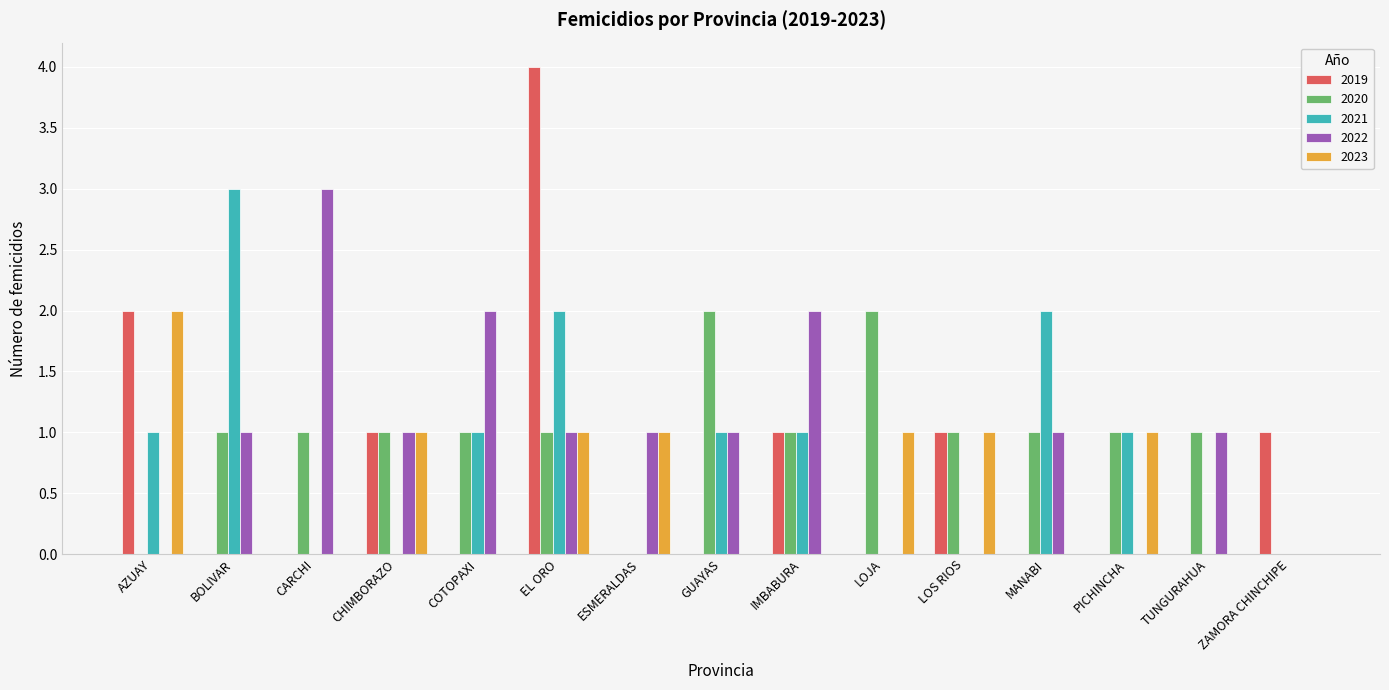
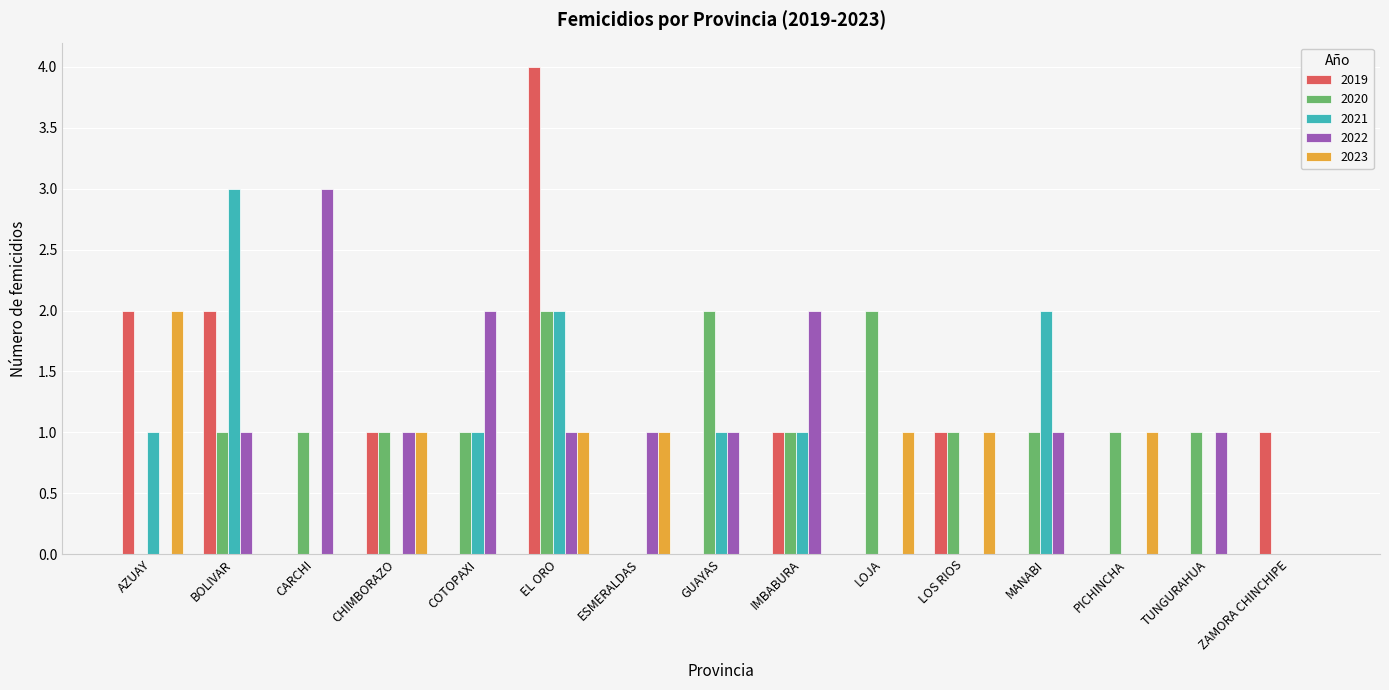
2019, BOLIVAR: 0 -> 2
2020, EL ORO: 1 -> 2
2021, PICHINCHA: 1 -> 0
